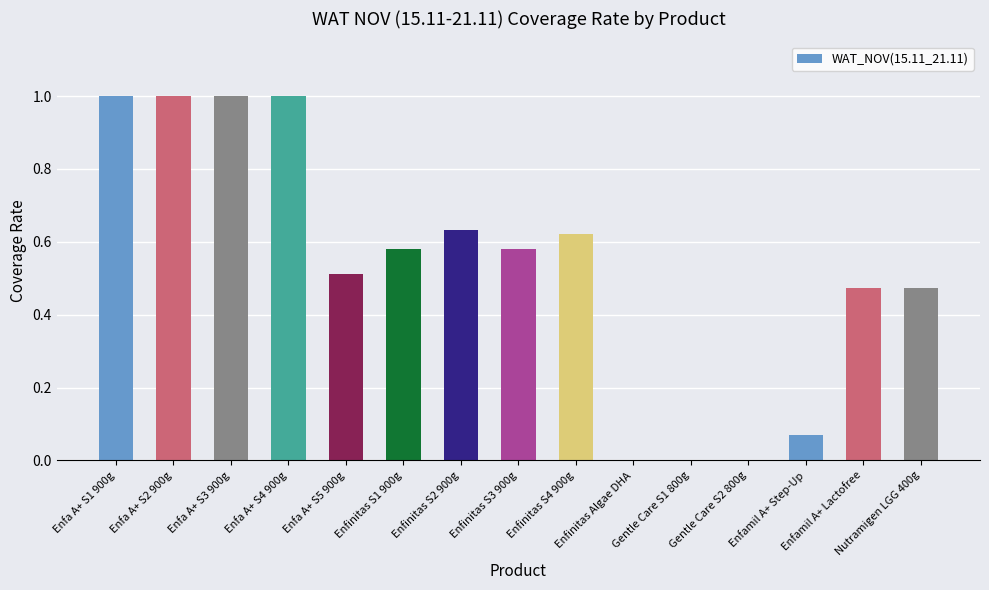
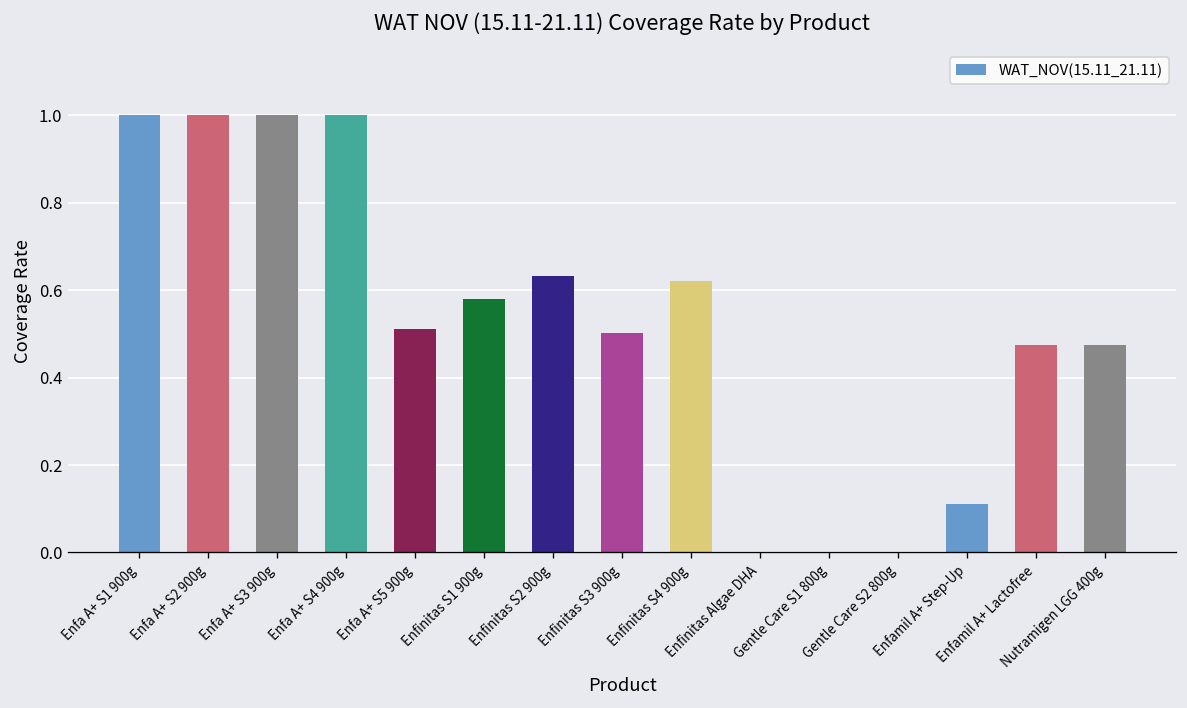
Enfinitas S3 900g: 0.58 -> 0.50
Enfamil A+ Step-Up: 0.07 -> 0.11
